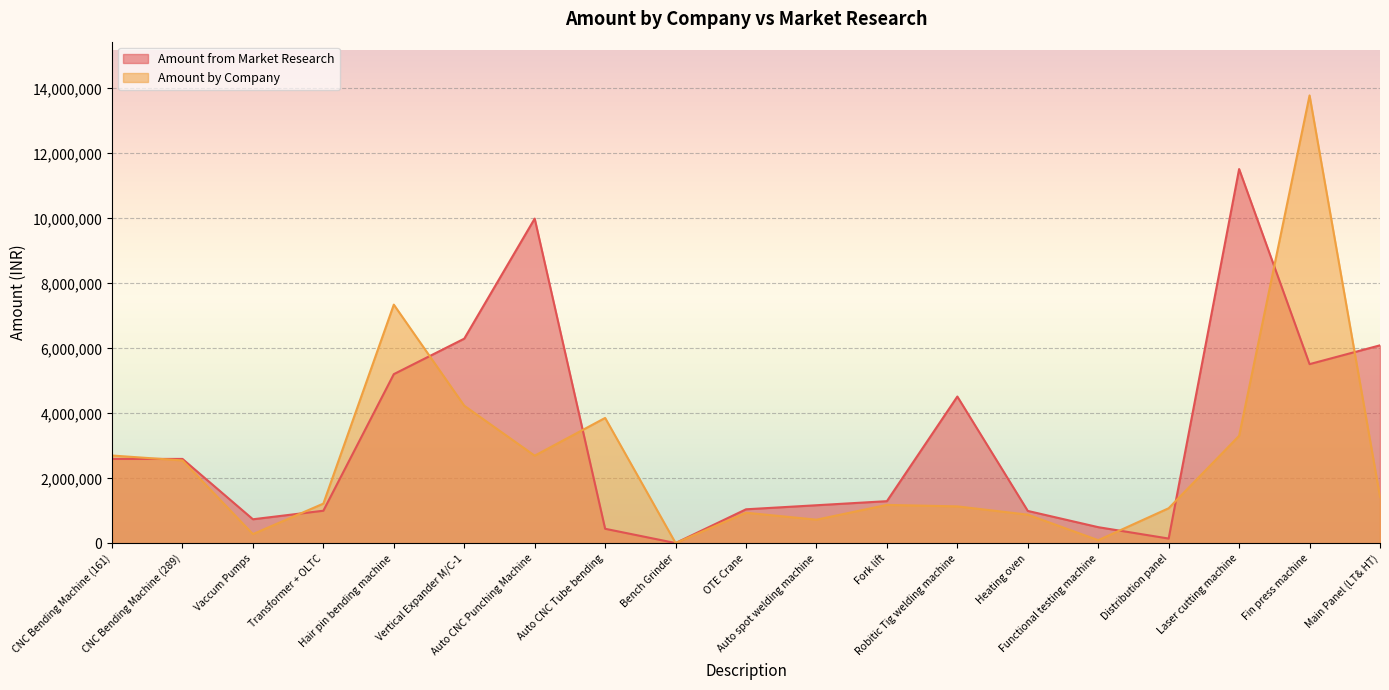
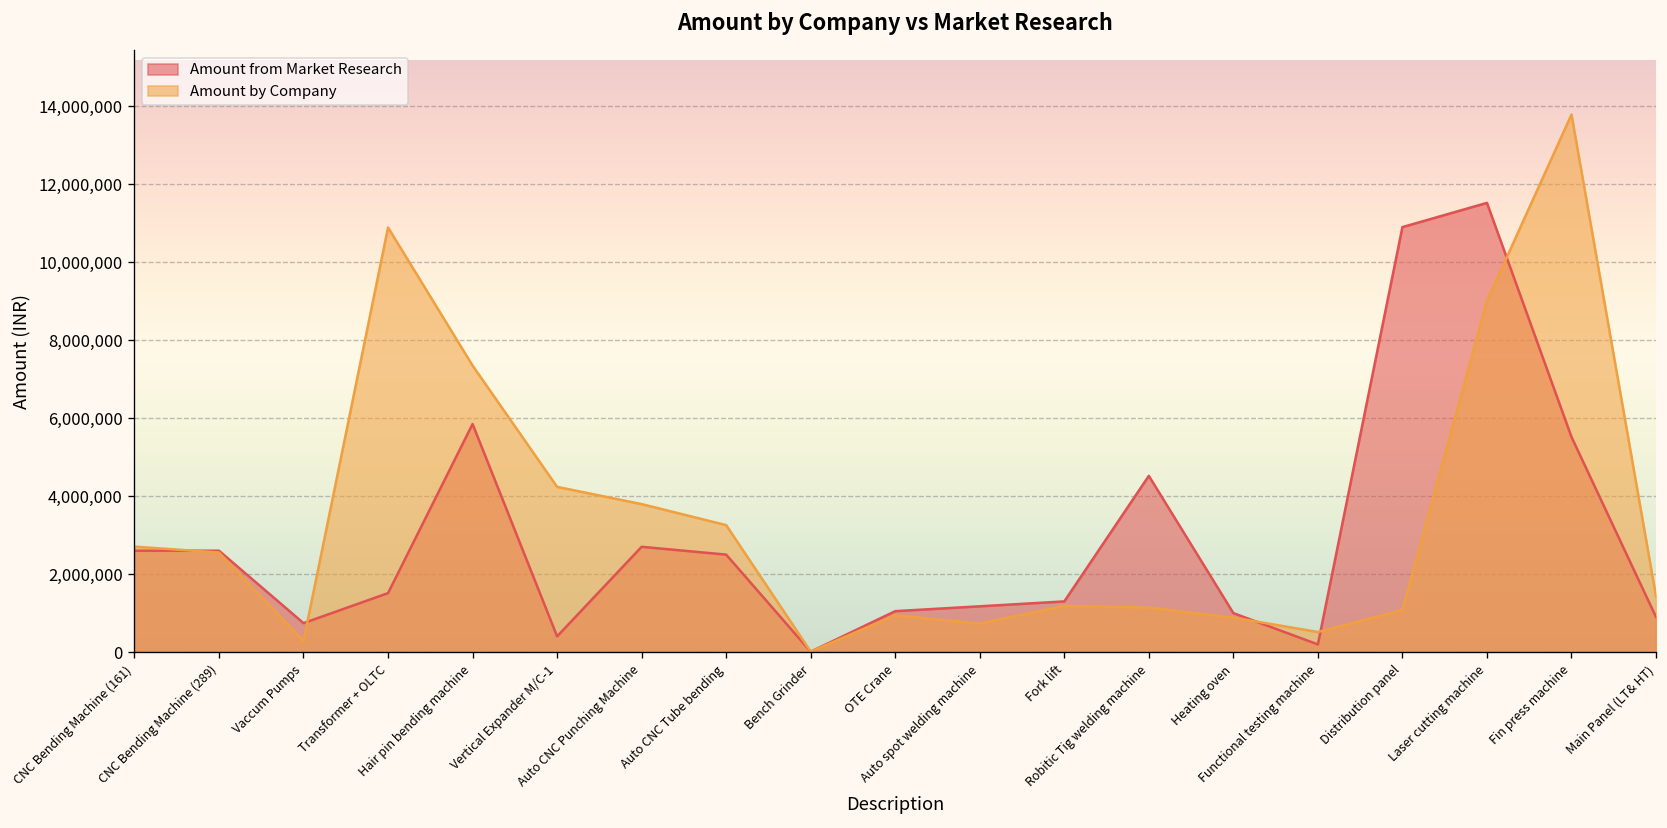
Amount from Market Research, Transformer + OLTC: 1,000,000 -> 1,500,000
Amount by Company, Transformer + OLTC: 1,200,000 -> 10,900,000
Amount from Market Research, Hair pin bending machine: 5,200,000 -> 5,800,000
Amount from Market Research, Vertical Expander M/C-1: 6,300,000 -> 400,000
Amount from Market Research, Auto CNC Punching Machine: 10,000,000 -> 2,700,000
Amount by Company, Auto CNC Punching Machine: 2,700,000 -> 3,800,000
Amount from Market Research, Auto CNC Tube bending: 500,000 -> 2,500,000
Amount by Company, Auto CNC Tube bending: 3,900,000 -> 3,300,000
Amount from Market Research, Functional testing machine: 500,000 -> 200,000
Amount by Company, Functional testing machine: 100,000 -> 500,000
Amount from Market Research, Distribution panel: 200,000 -> 10,900,000
Amount by Company, Laser cutting machine: 3,300,000 -> 9,000,000
Amount from Market Research, Main Panel (LT& HT): 6,100,000 -> 900,000
